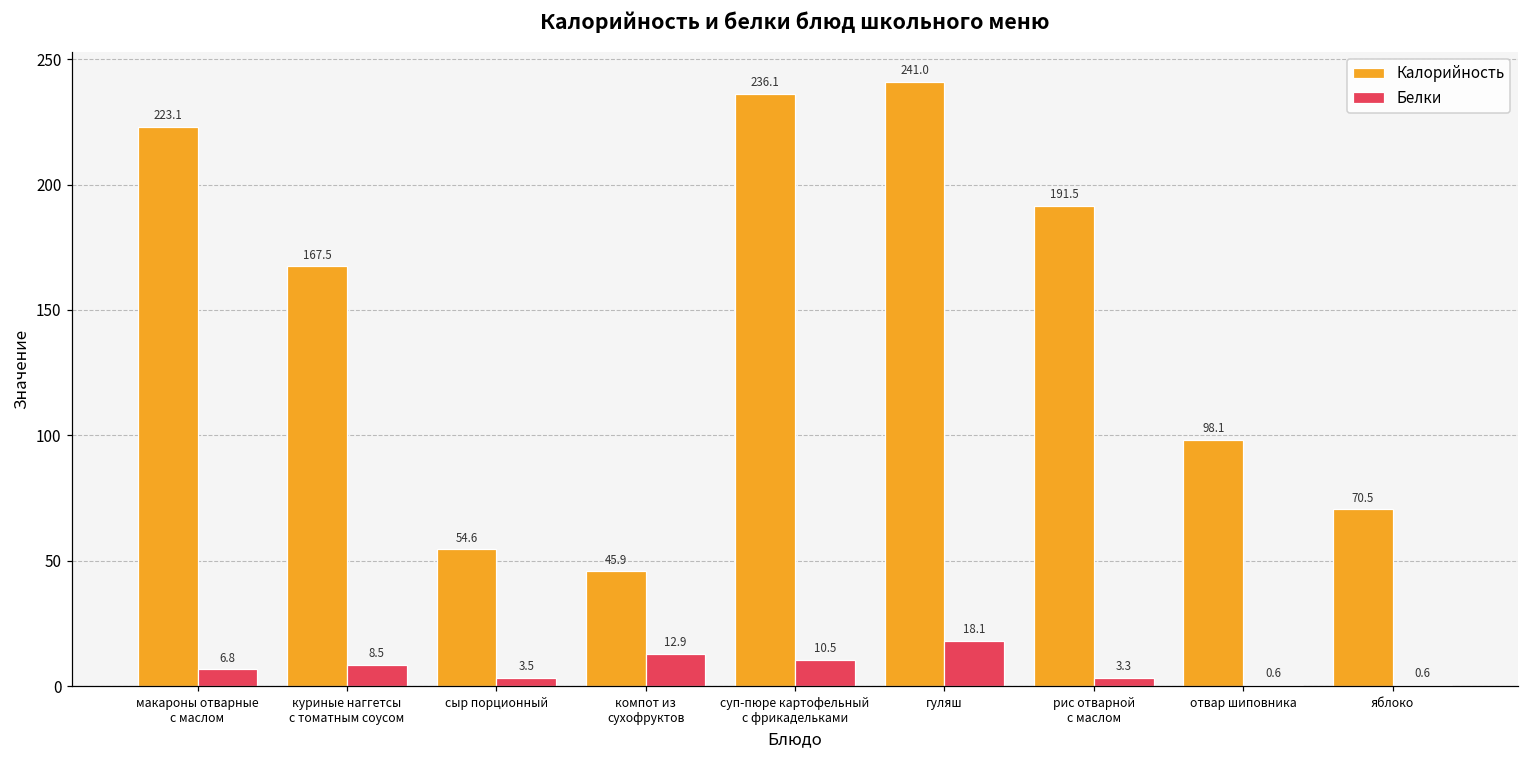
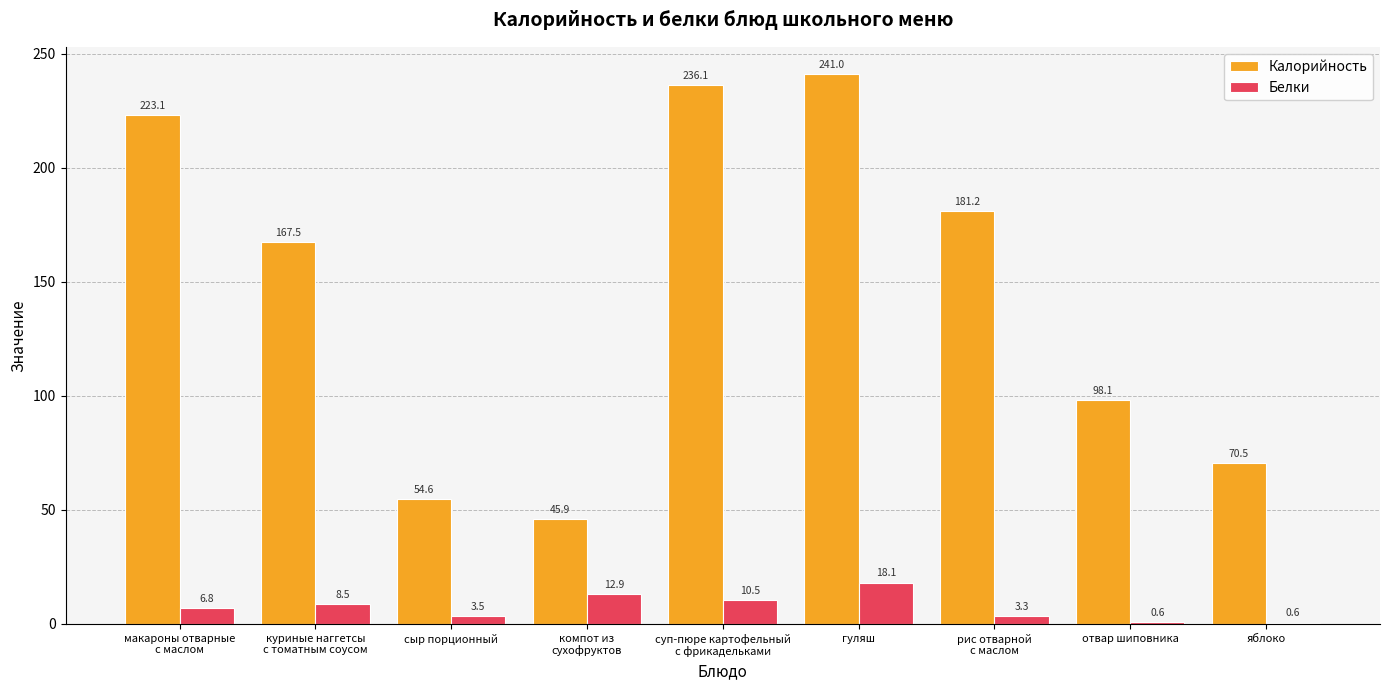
Калорийность, рис отварной с маслом: 191.5 -> 181.2
